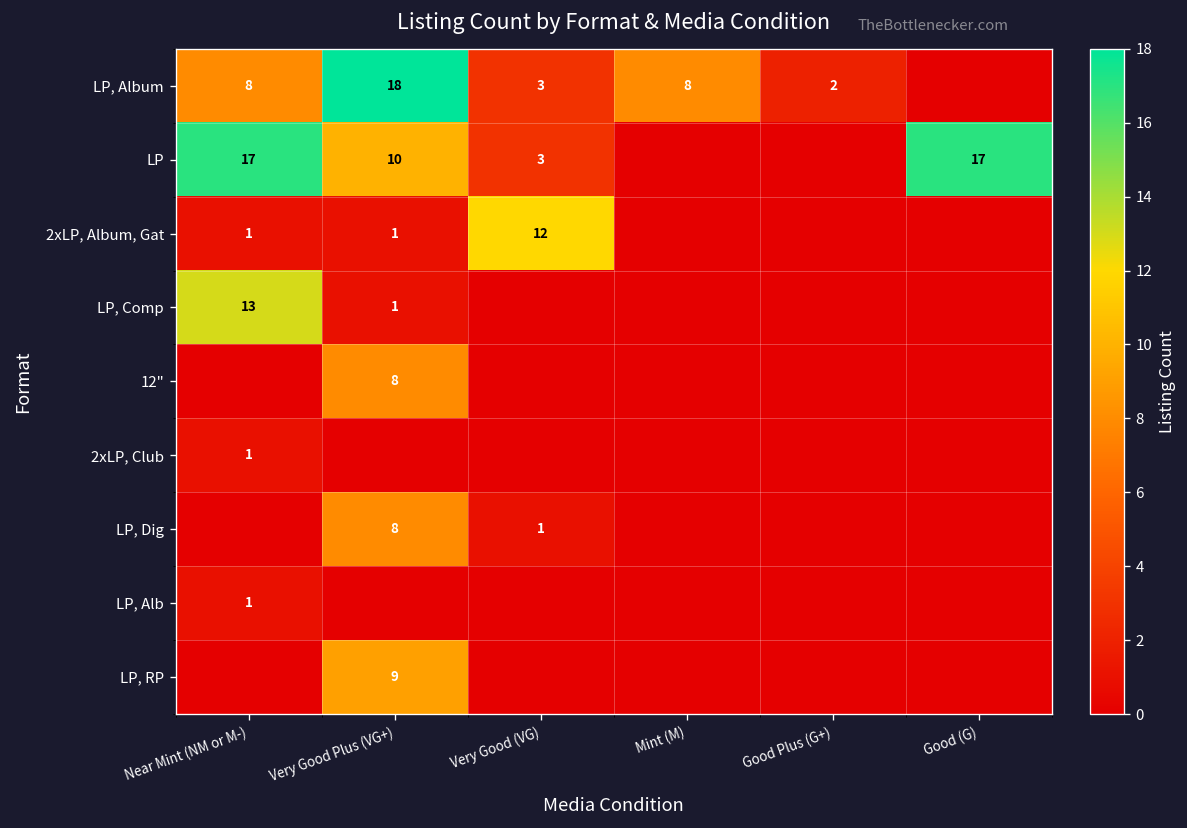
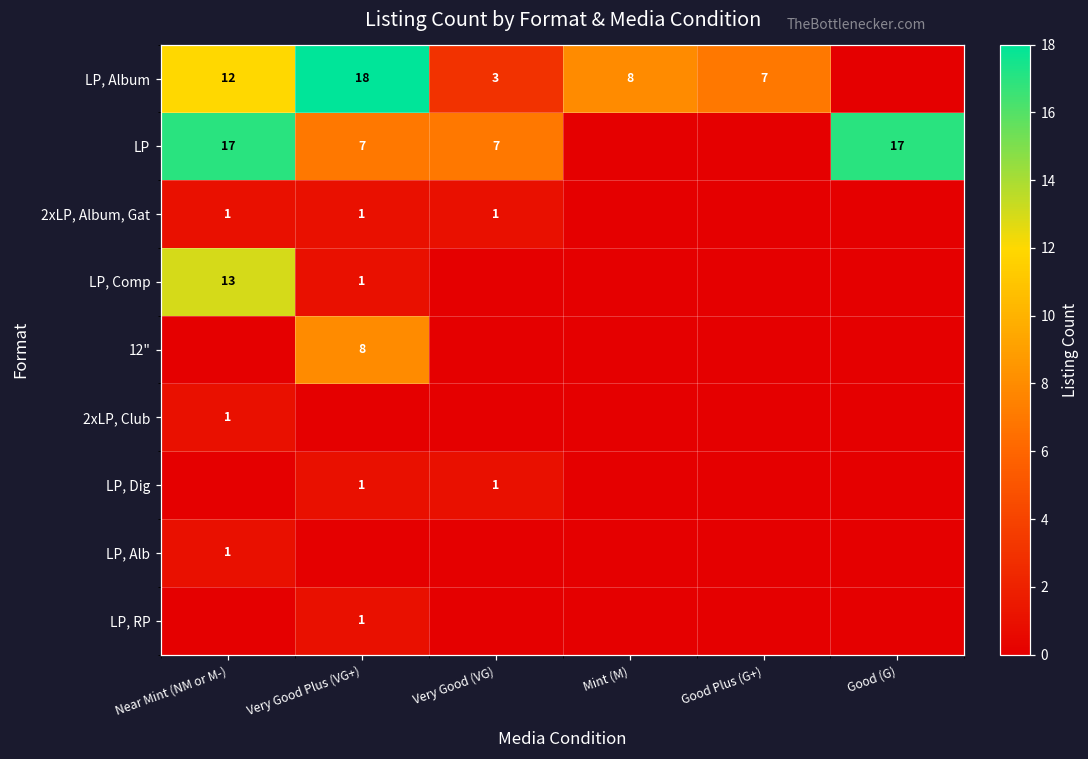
LP, Album, Near Mint (NM or M-): 8 -> 12
LP, Album, Good Plus (G+): 2 -> 7
LP, Very Good Plus (VG+): 10 -> 7
LP, Very Good (VG): 3 -> 7
2xLP, Album, Gat, Very Good (VG): 12 -> 1
LP, Dig, Very Good Plus (VG+): 8 -> 1
LP, RP, Very Good Plus (VG+): 9 -> 1
